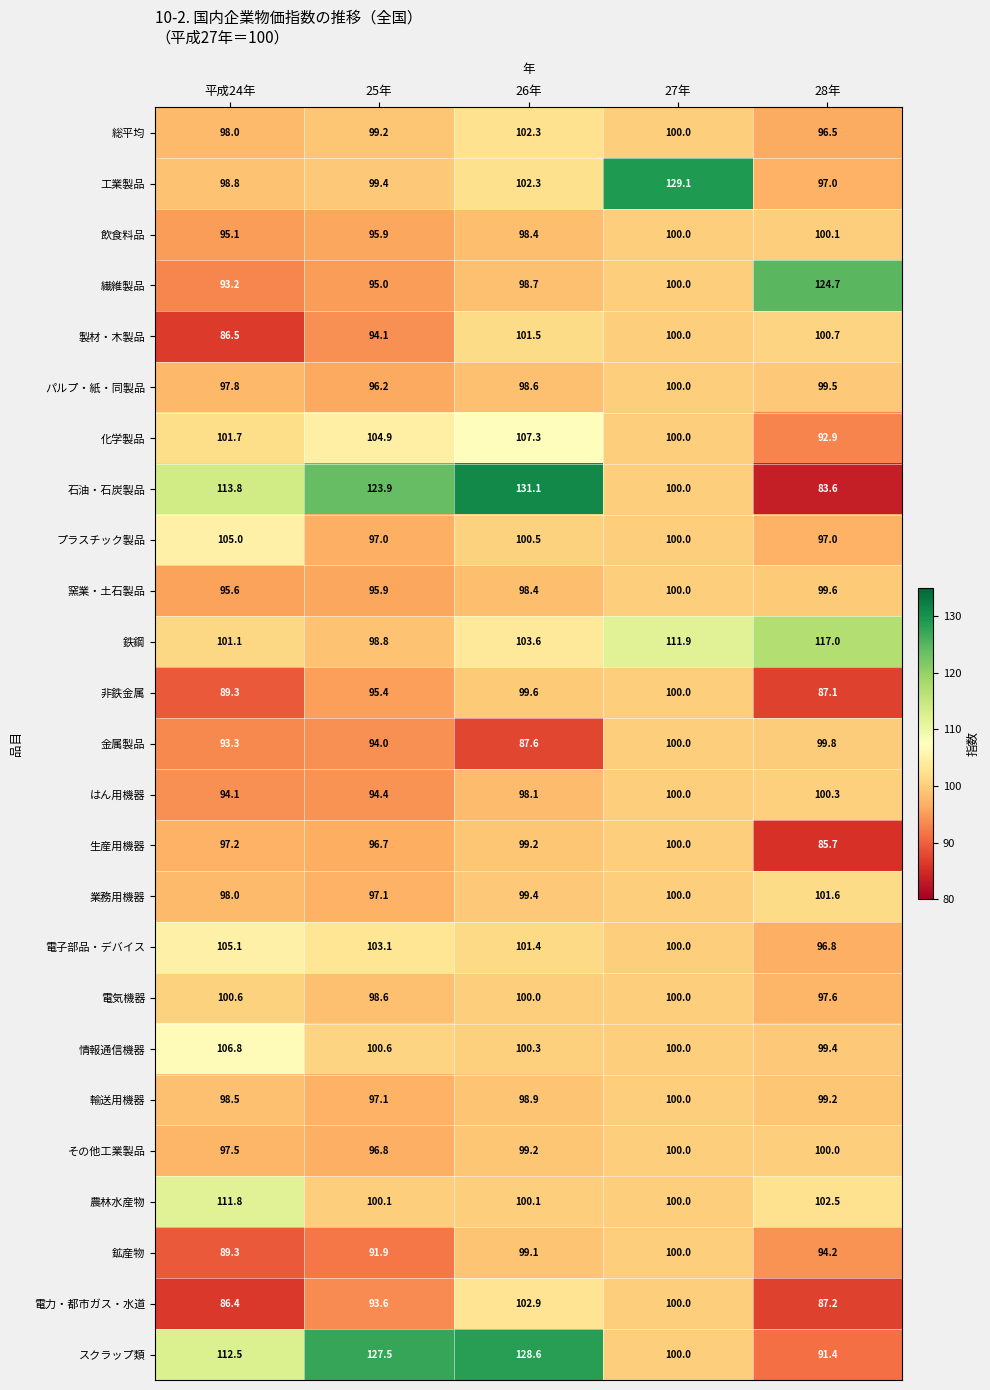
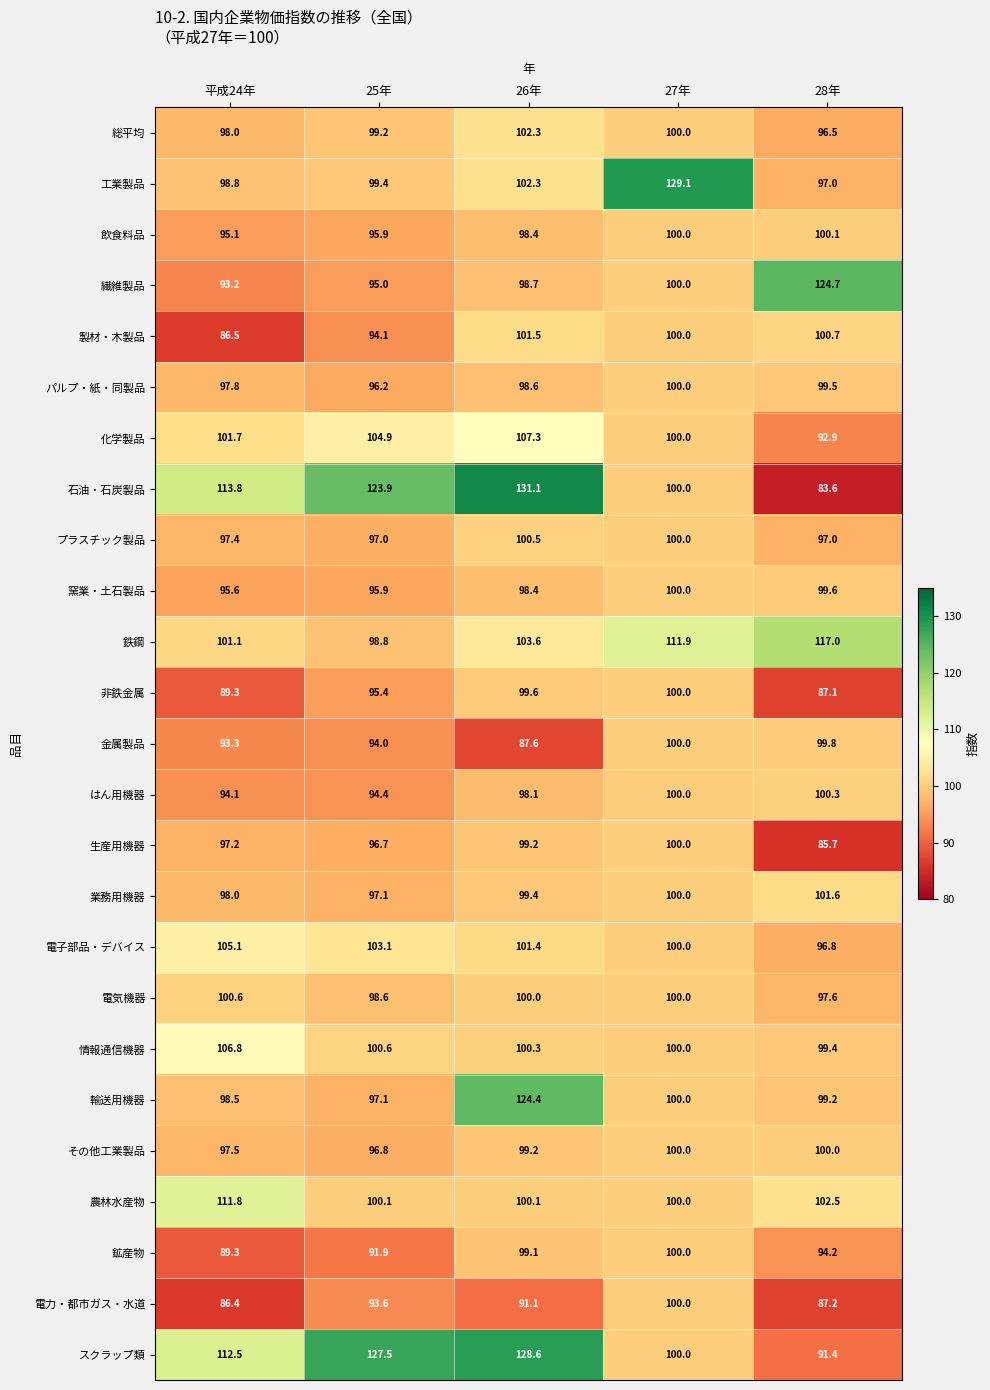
プラスチック製品, 平成24年: 105.0 -> 97.4
輸送用機器, 26年: 98.9 -> 124.4
電力・都市ガス・水道, 26年: 102.9 -> 91.1
